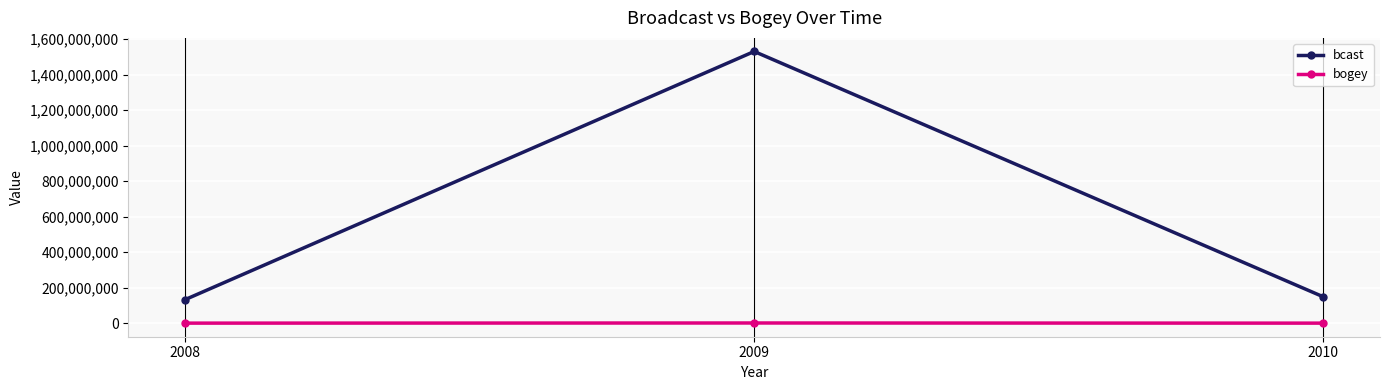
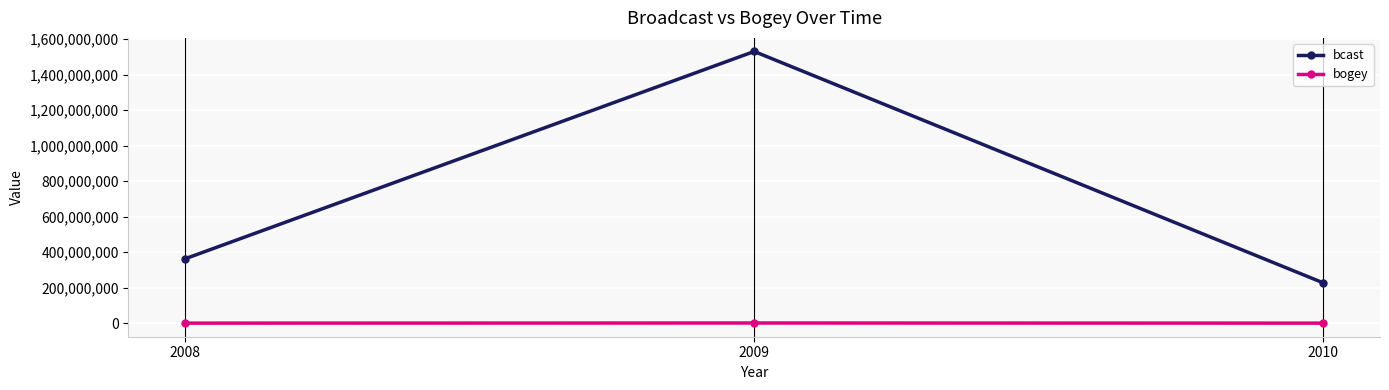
bcast, 2008: 130,000,000 -> 360,000,000
bcast, 2010: 150,000,000 -> 230,000,000
